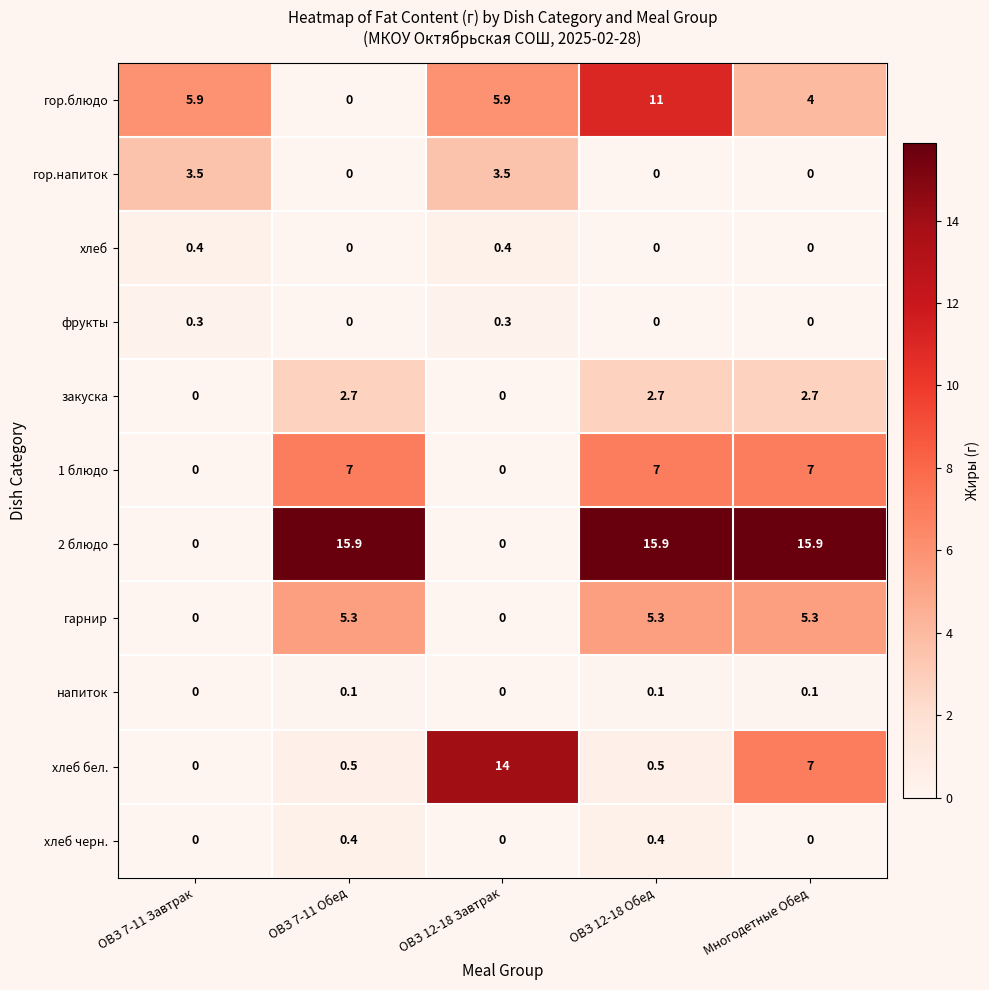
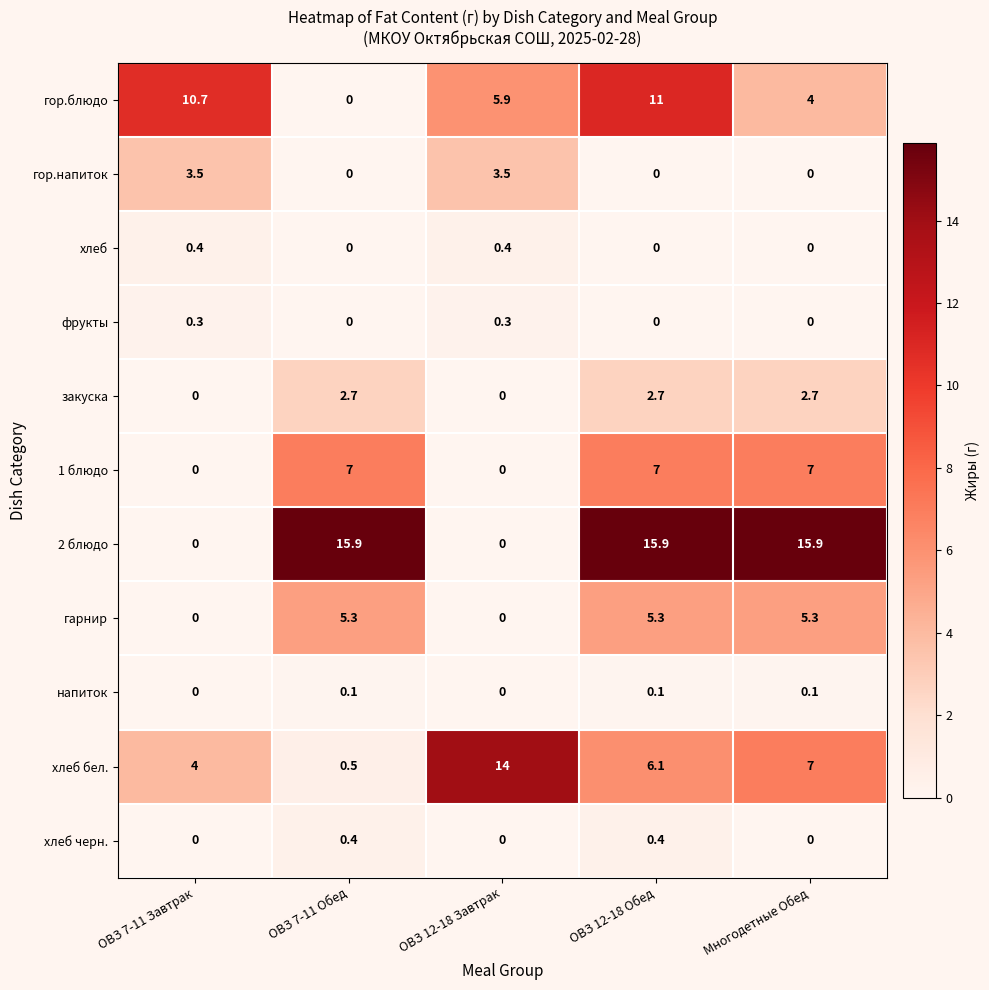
гор.блюдо, ОВЗ 7-11 Завтрак: 5.9 -> 10.7
хлеб бел., ОВЗ 7-11 Завтрак: 0 -> 4
хлеб бел., ОВЗ 12-18 Обед: 0.5 -> 6.1
